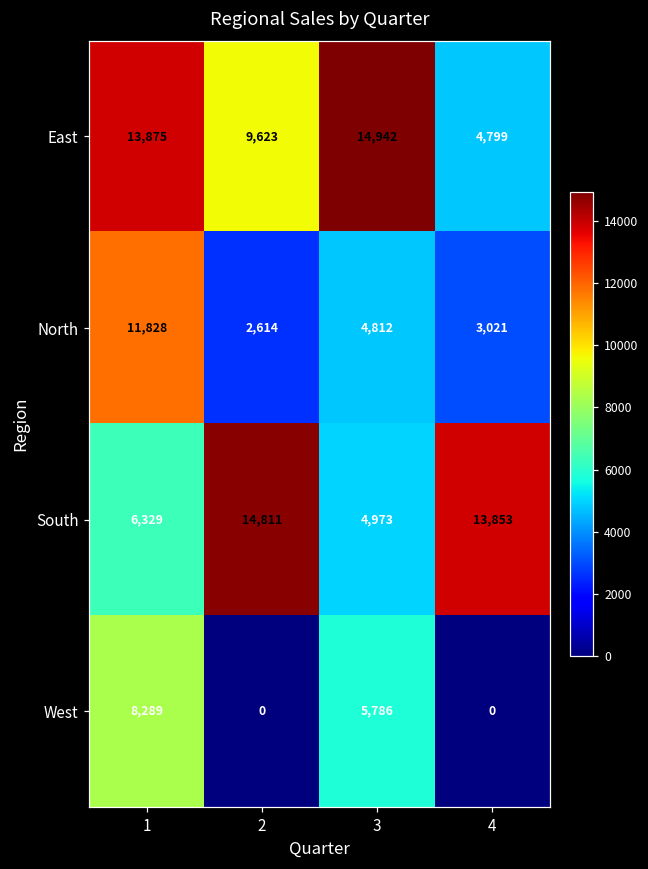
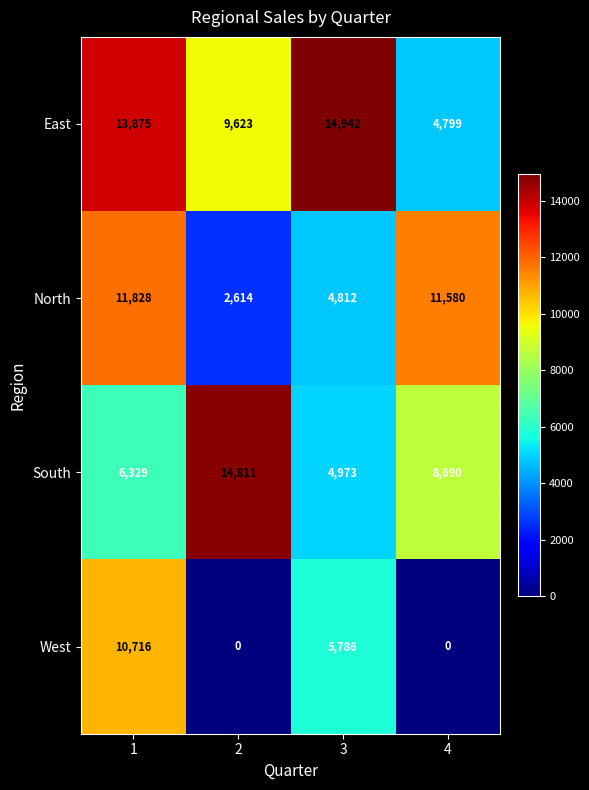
North, 4: 3,021 -> 11,580
South, 4: 13,853 -> 8,690
West, 1: 8,289 -> 10,716
